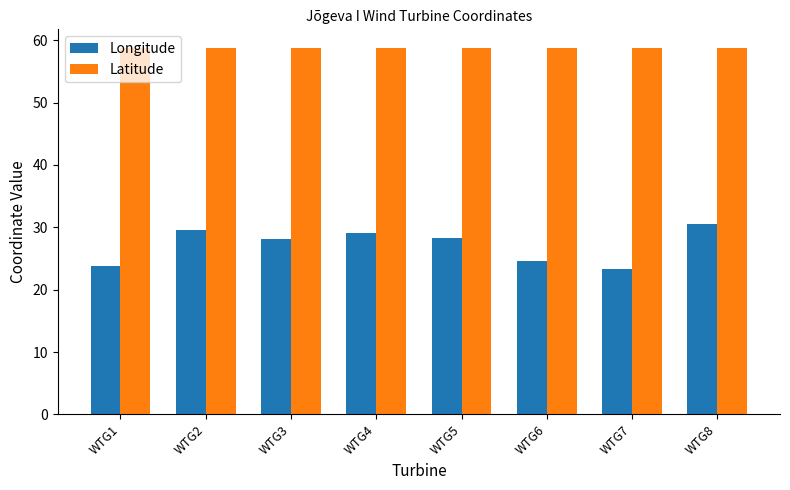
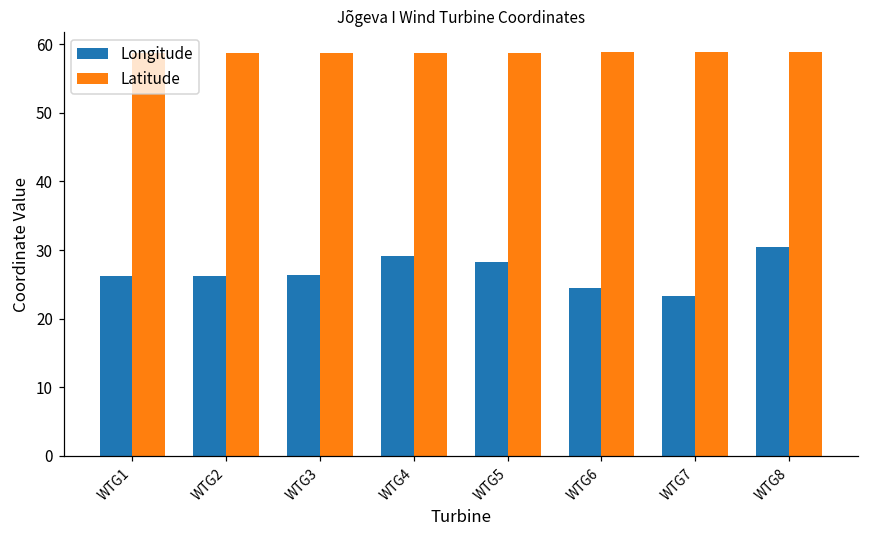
Longitude, WTG1: 24 -> 26
Longitude, WTG2: 30 -> 26
Longitude, WTG3: 28 -> 26
